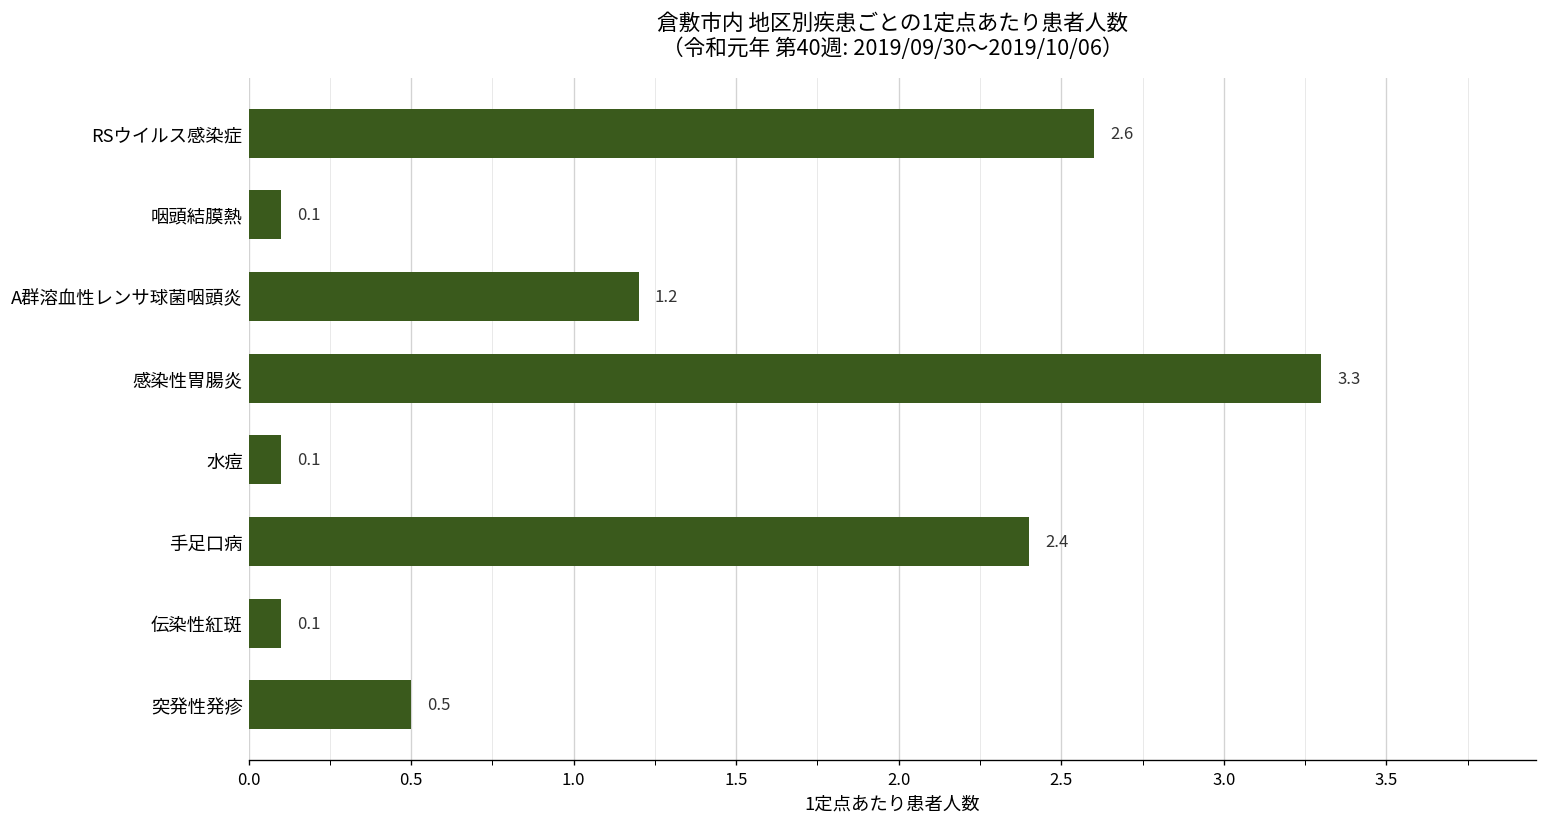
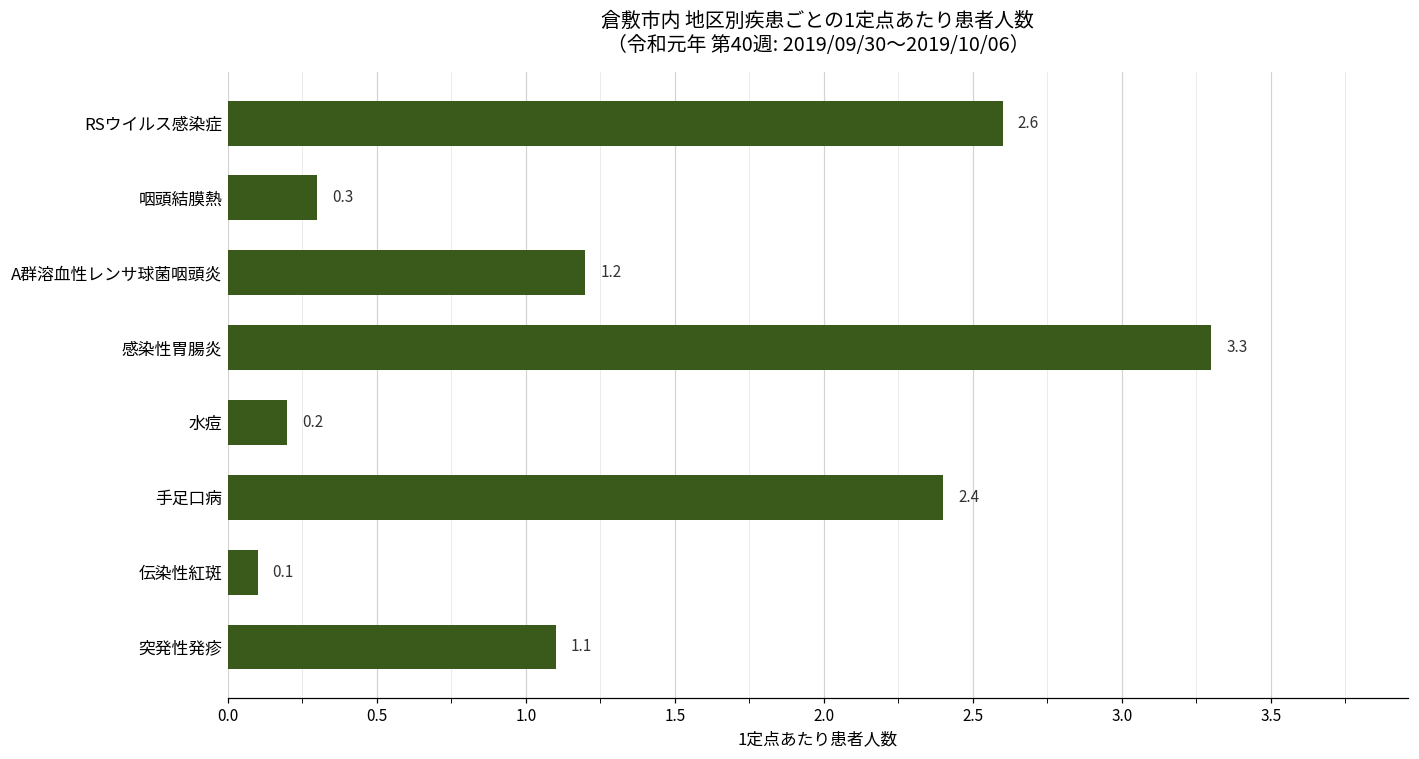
咽頭結膜熱: 0.1 -> 0.3
水痘: 0.1 -> 0.2
突発性発疹: 0.5 -> 1.1
